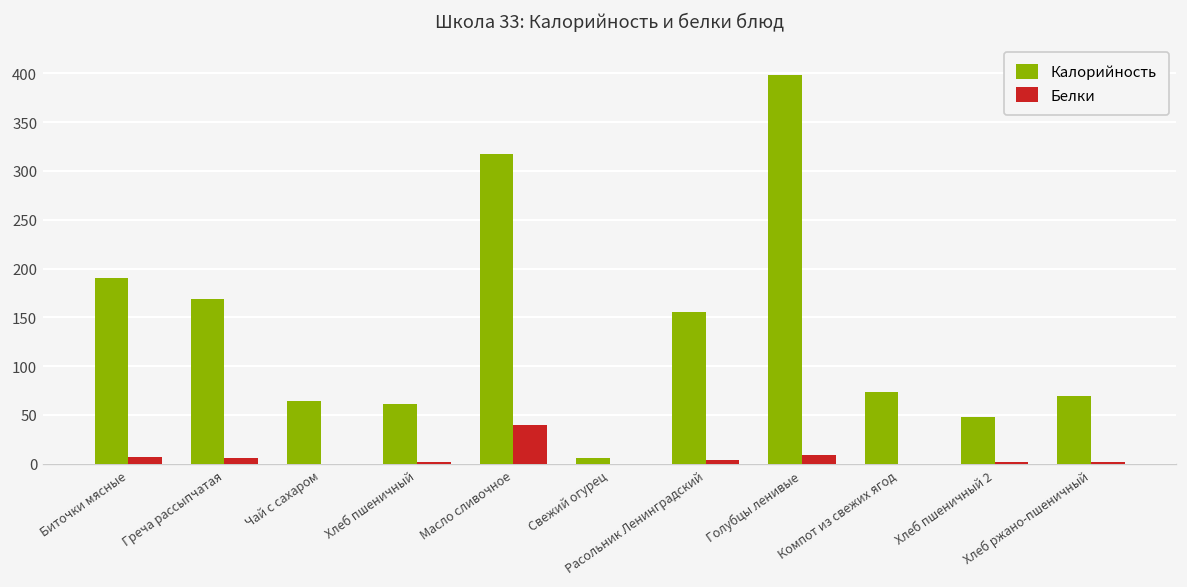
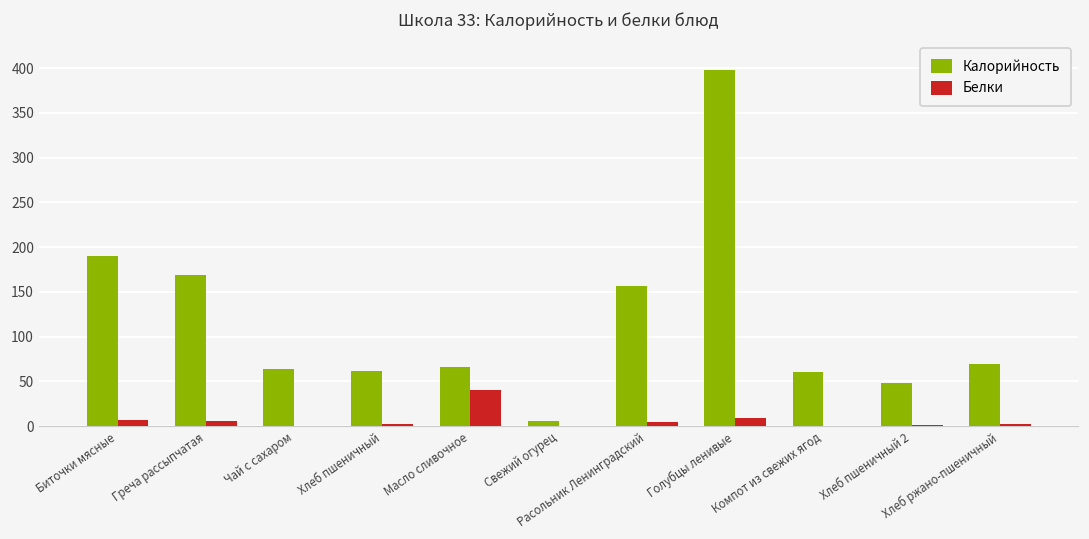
Калорийность, Масло сливочное: 320 -> 70
Калорийность, Компот из свежих ягод: 70 -> 60
